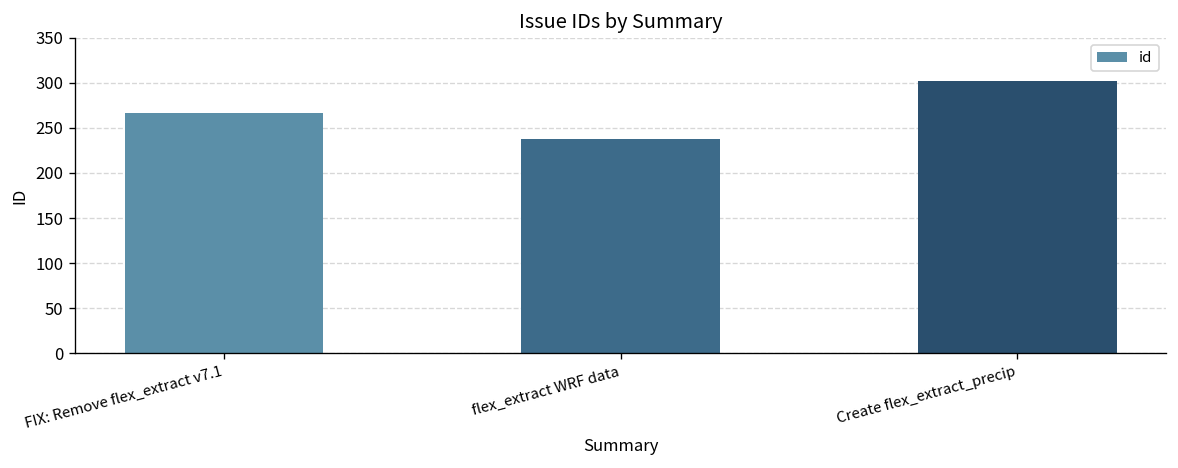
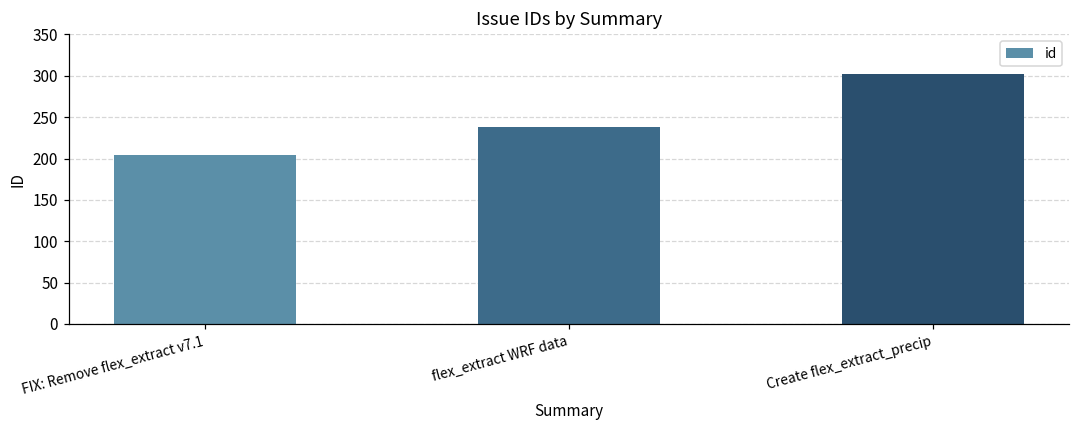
FIX: Remove flex_extract v7.1: 270 -> 200
